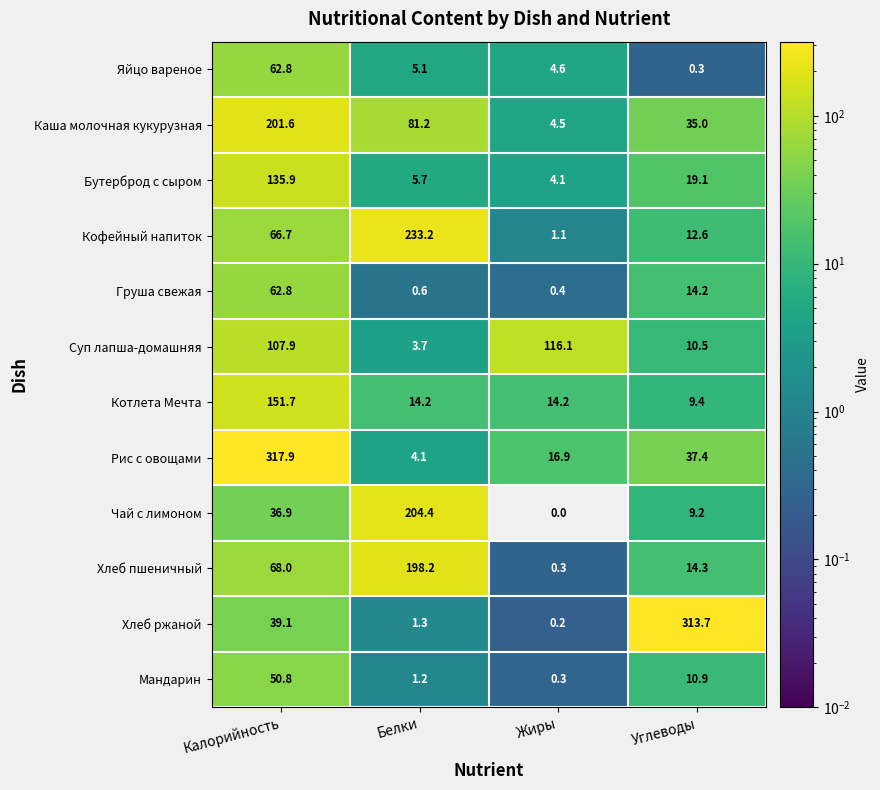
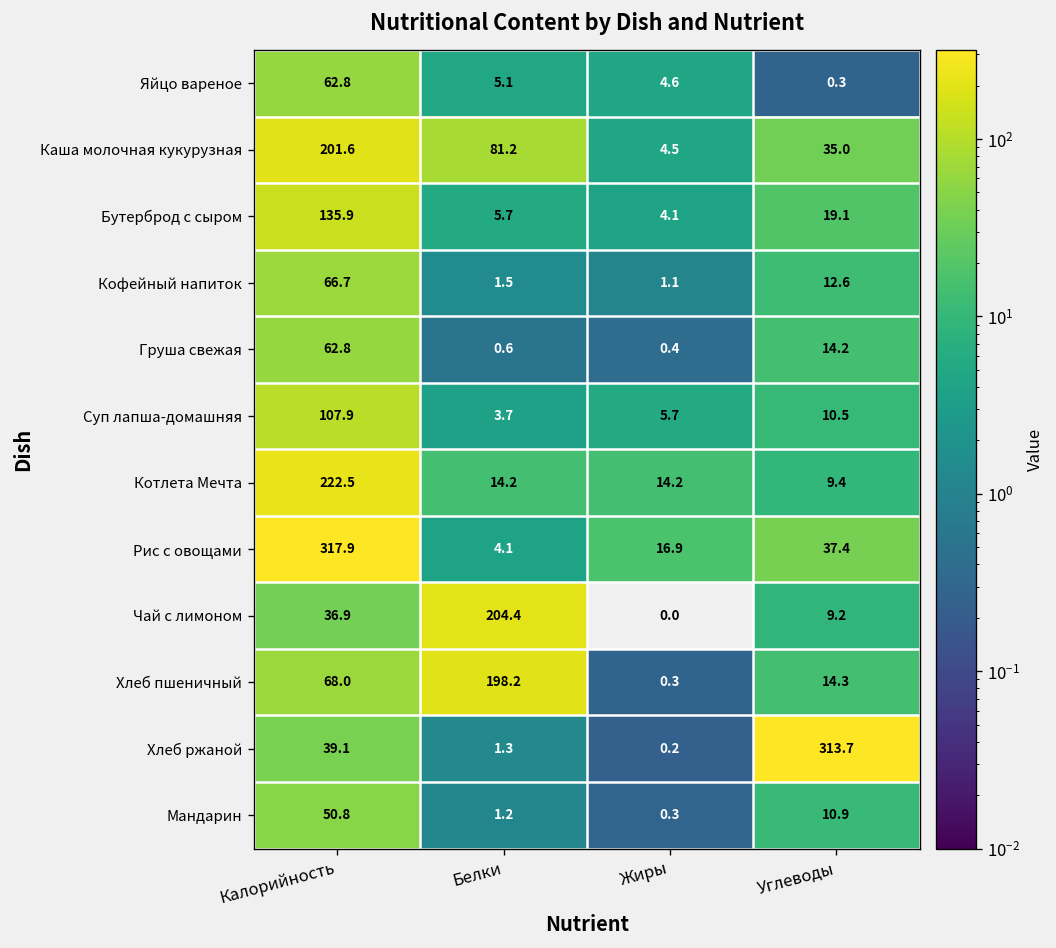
Кофейный напиток, Белки: 233.2 -> 1.5
Суп лапша-домашняя, Жиры: 116.1 -> 5.7
Котлета Мечта, Калорийность: 151.7 -> 222.5
